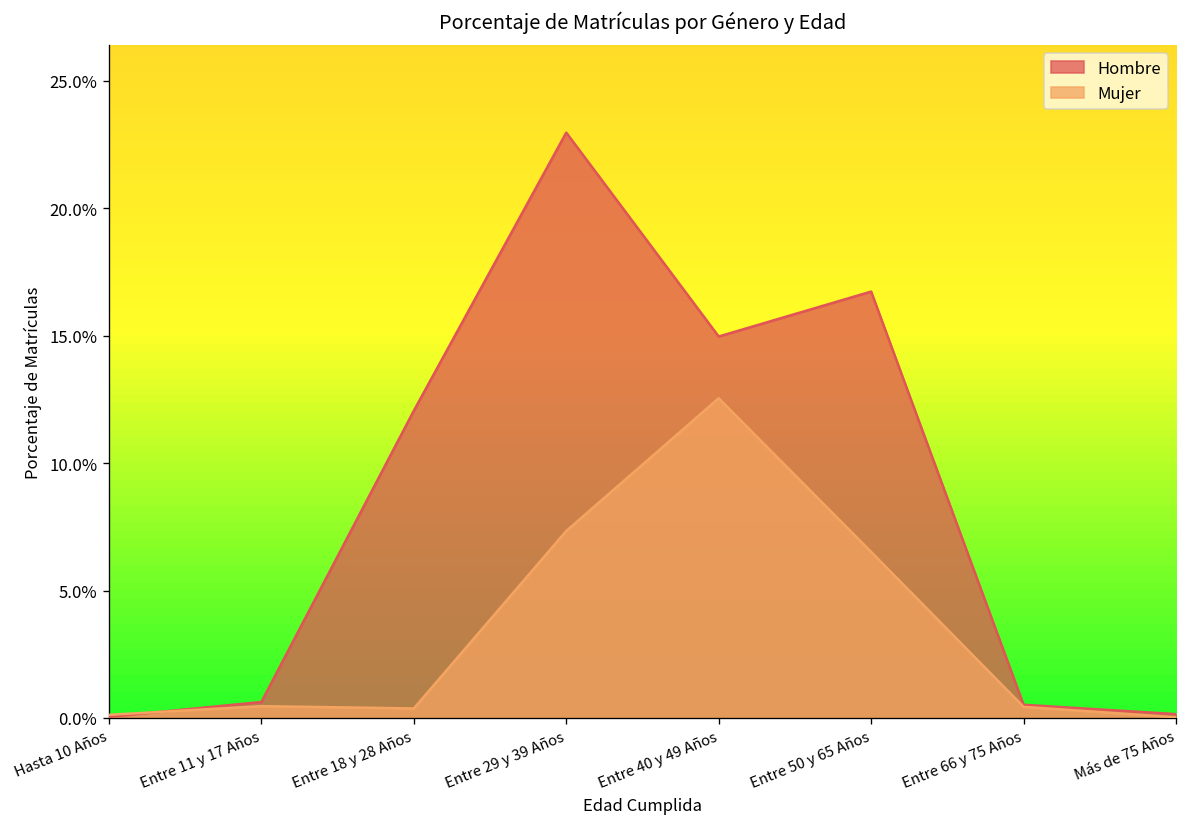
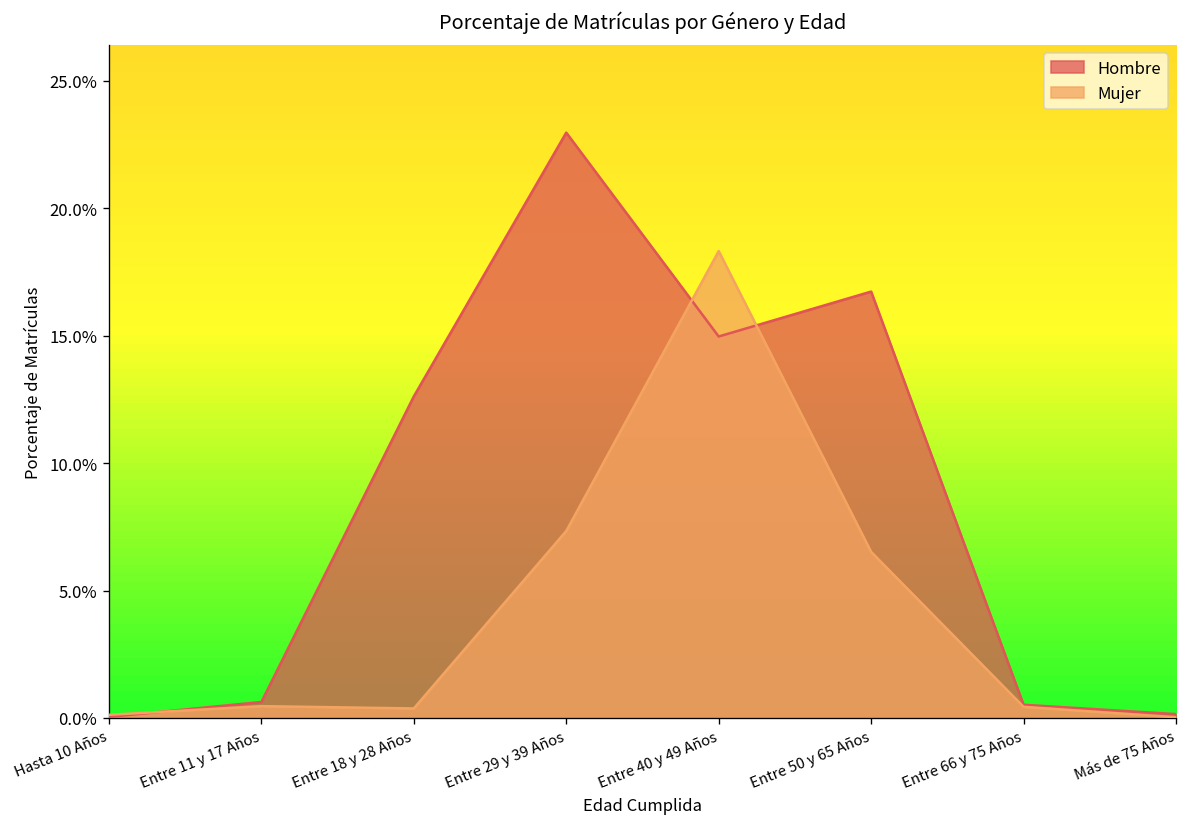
Hombre, Entre 18 y 28 Años: 12.1% -> 12.6%
Mujer, Entre 40 y 49 Años: 12.5% -> 18.3%
